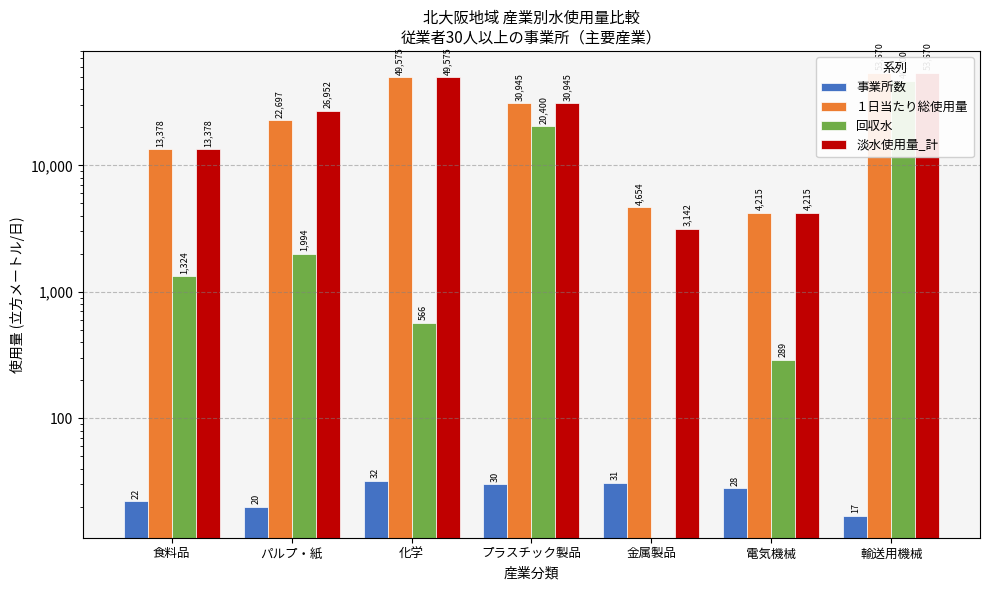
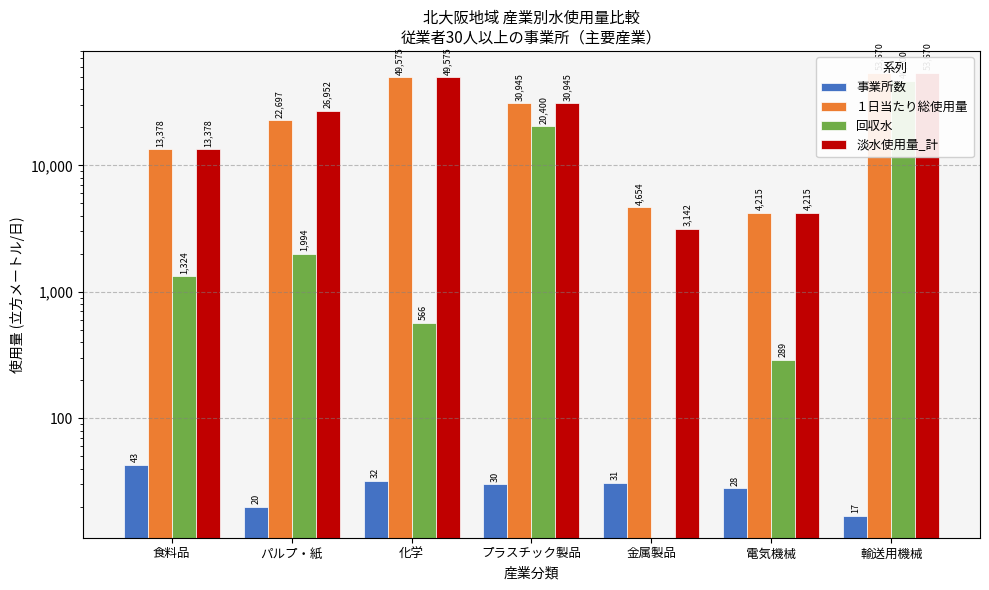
事業所数, 食料品: 22 -> 43
